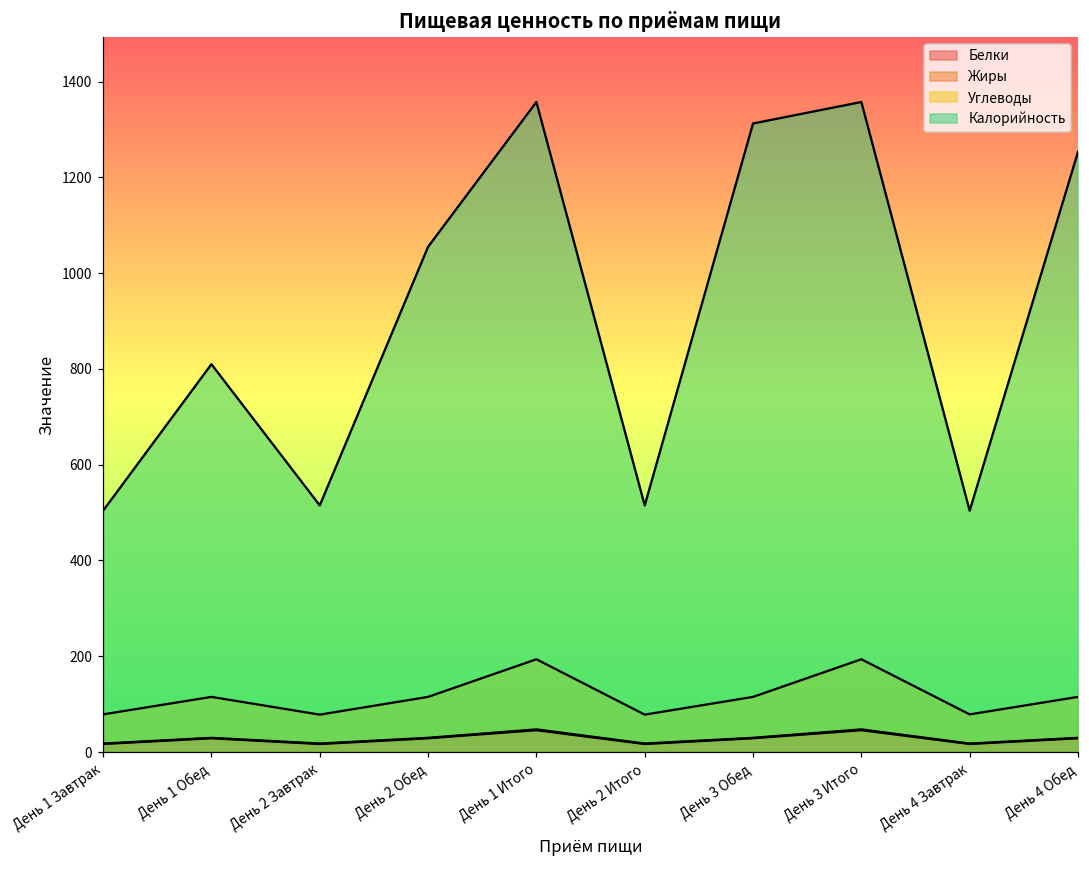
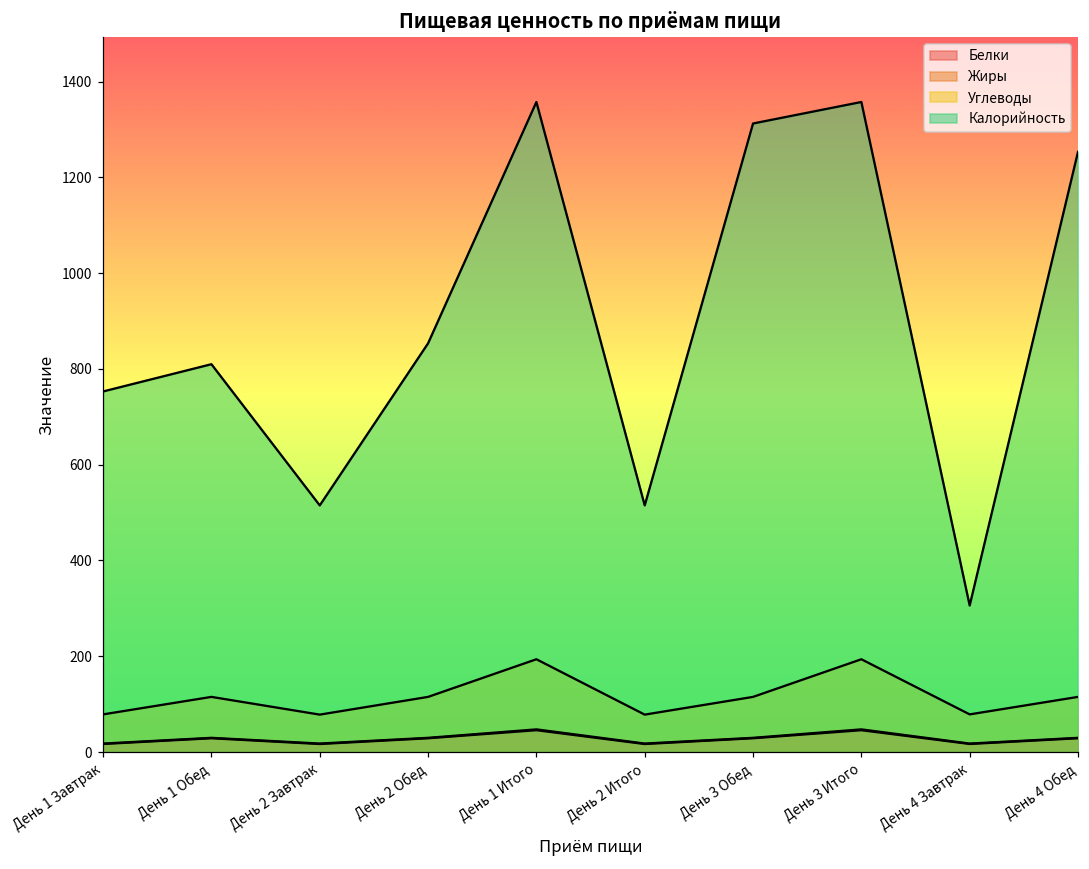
Калорийность, День 1 Завтрак: 500 -> 750
Калорийность, День 2 Обед: 1060 -> 850
Калорийность, День 4 Завтрак: 500 -> 310
